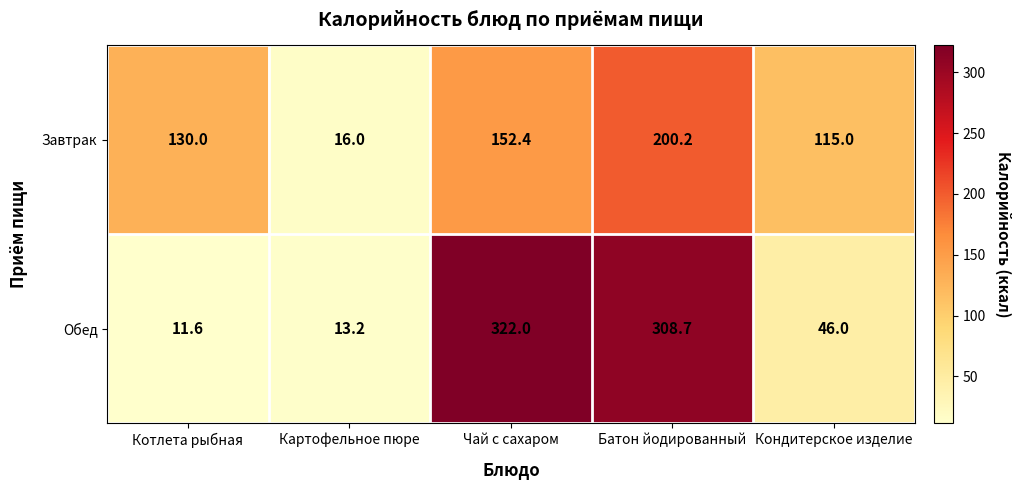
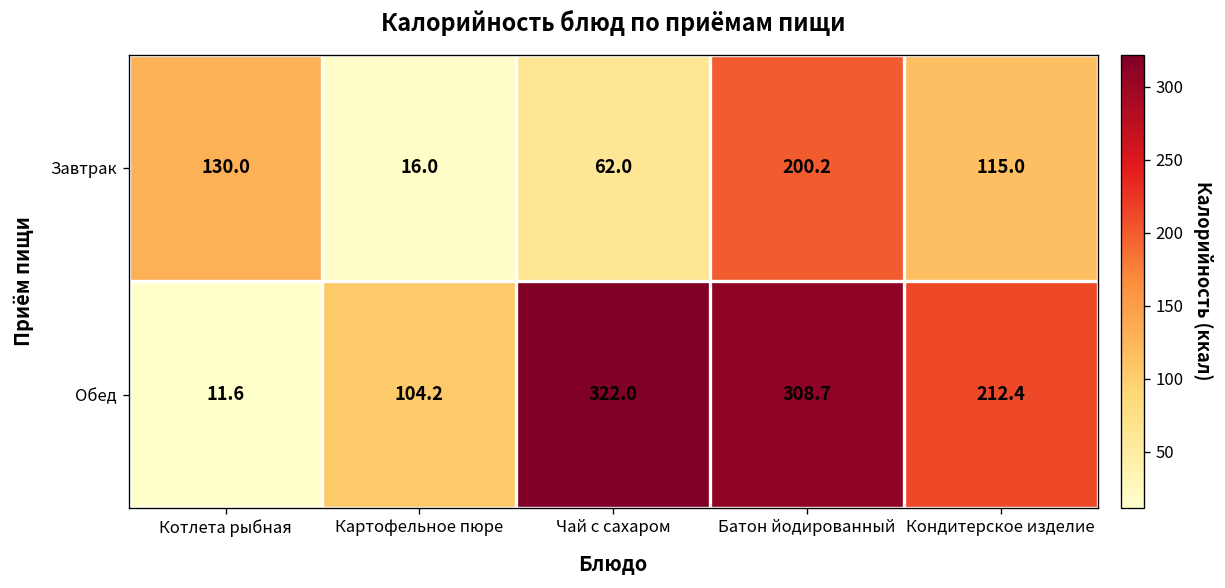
Завтрак, Чай с сахаром: 152.4 -> 62.0
Обед, Картофельное пюре: 13.2 -> 104.2
Обед, Кондитерское изделие: 46.0 -> 212.4
